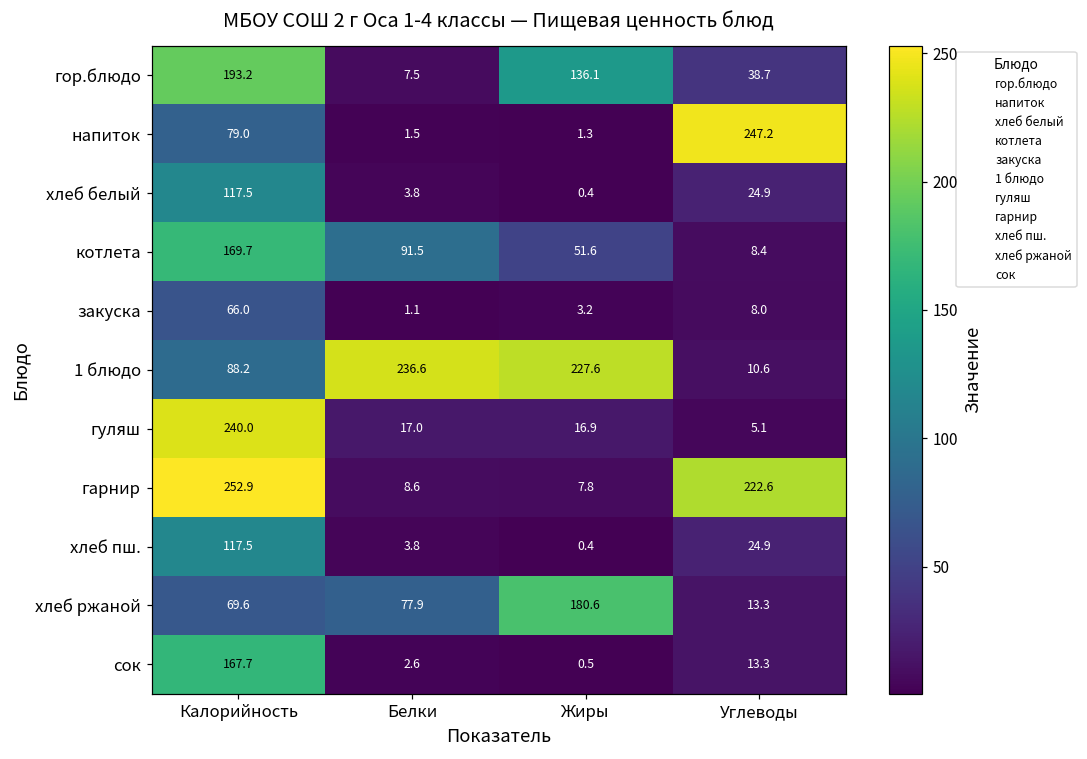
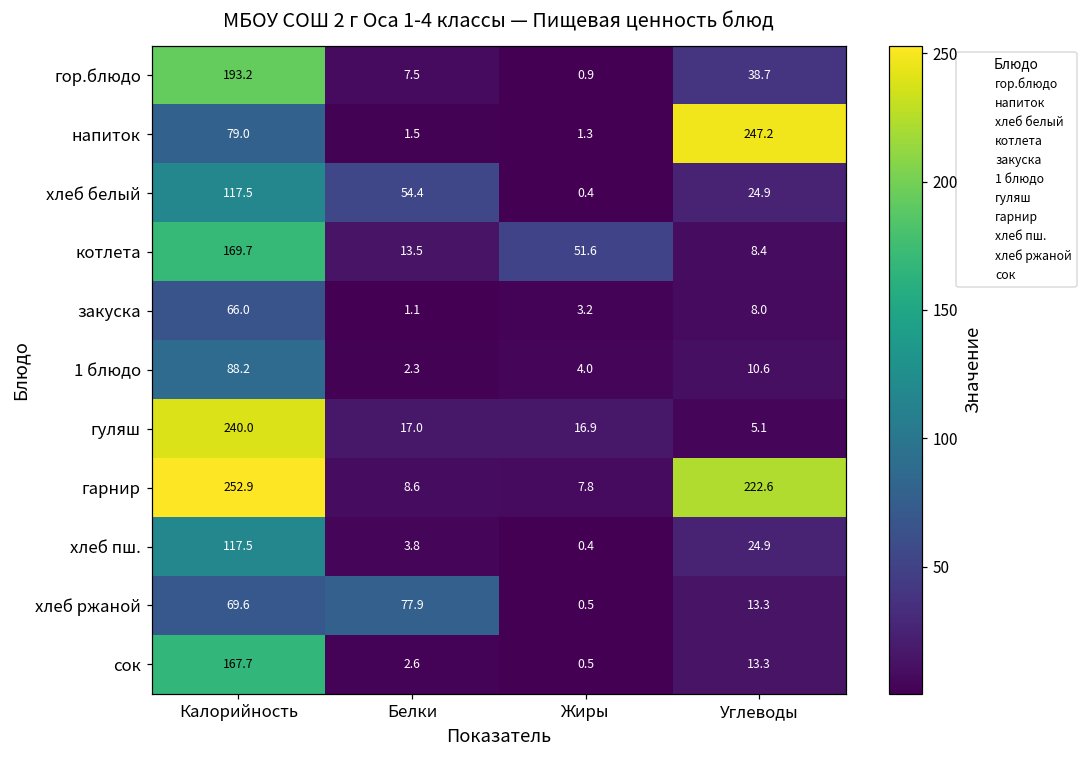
гор.блюдо, Жиры: 136.1 -> 0.9
хлеб белый, Белки: 3.8 -> 54.4
котлета, Белки: 91.5 -> 13.5
1 блюдо, Белки: 236.6 -> 2.3
1 блюдо, Жиры: 227.6 -> 4.0
хлеб ржаной, Жиры: 180.6 -> 0.5
